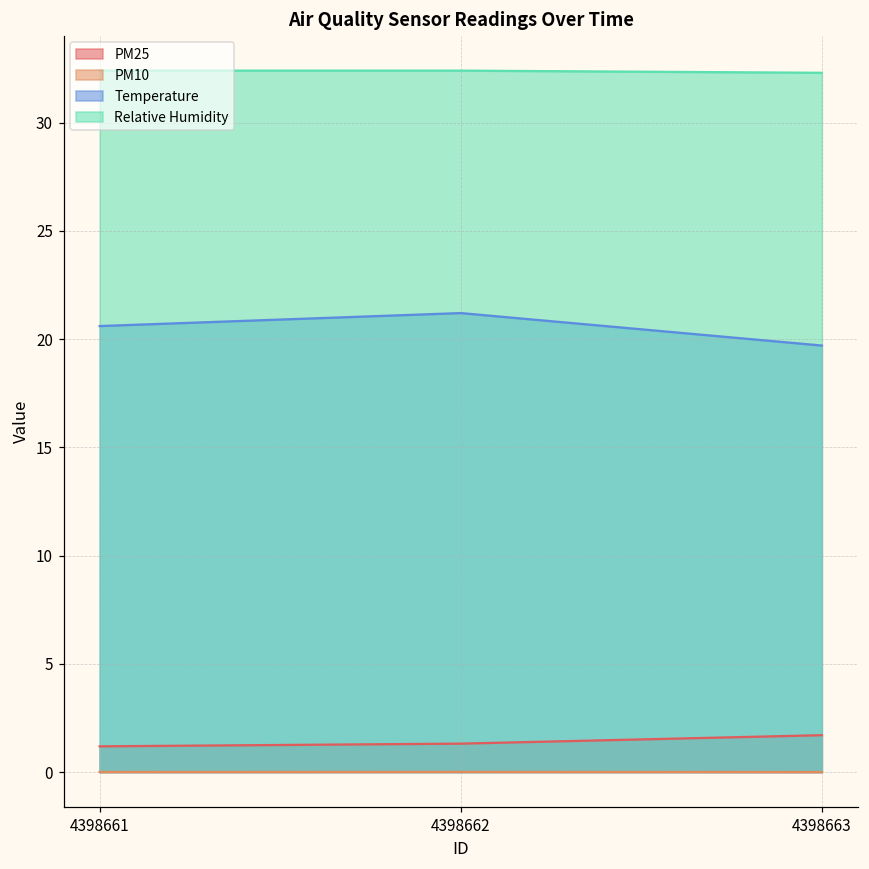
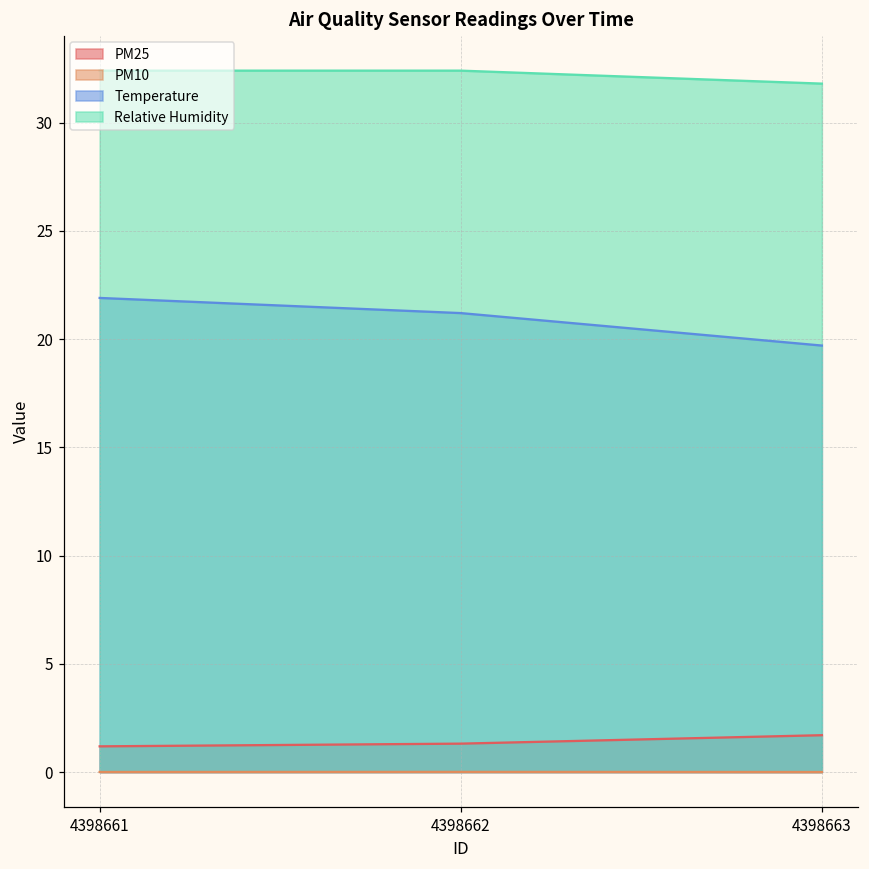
Temperature, 4398661: 20.6 -> 21.9
Relative Humidity, 4398663: 32.3 -> 31.8
